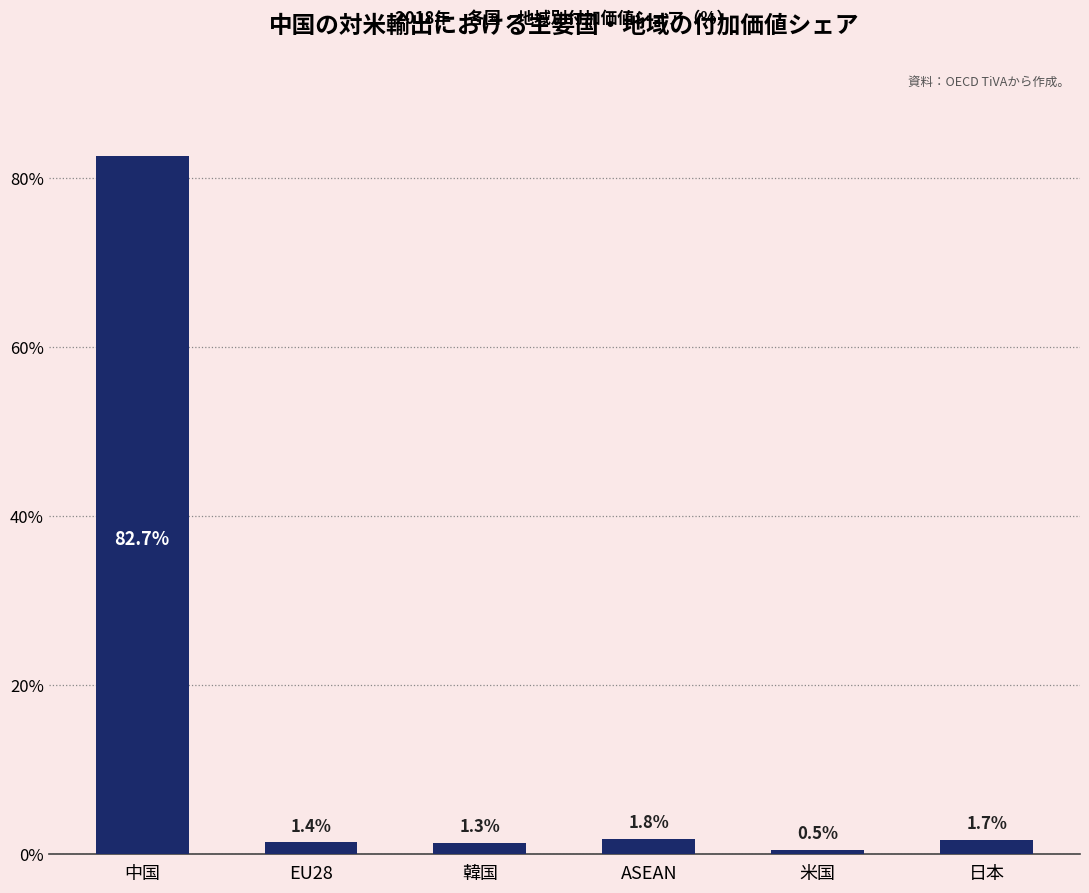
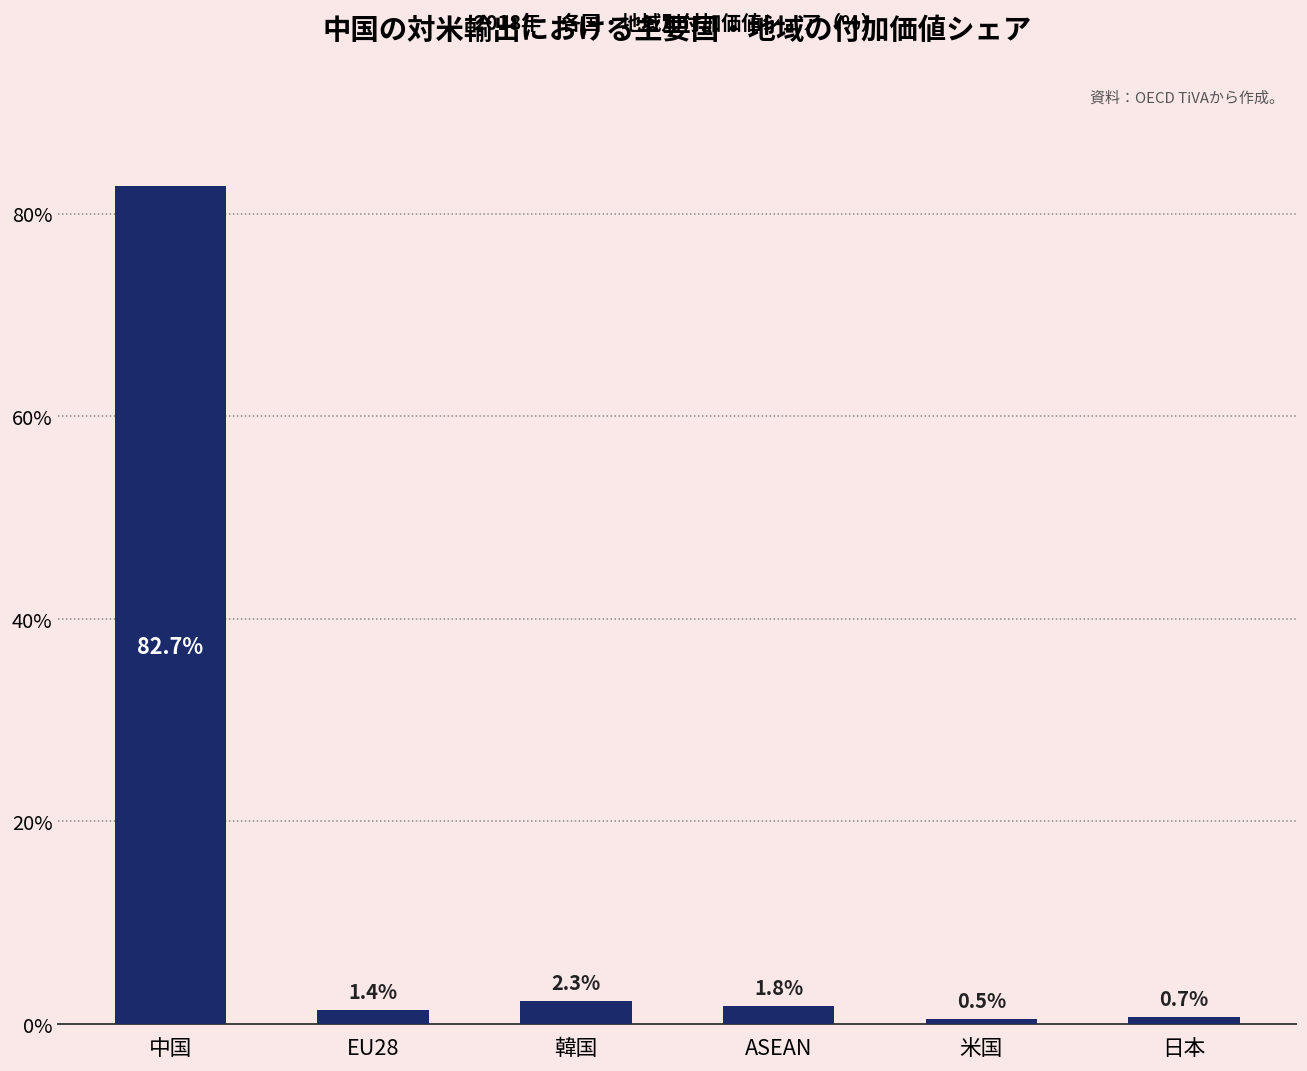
韓国: 1.3% -> 2.3%
日本: 1.7% -> 0.7%
